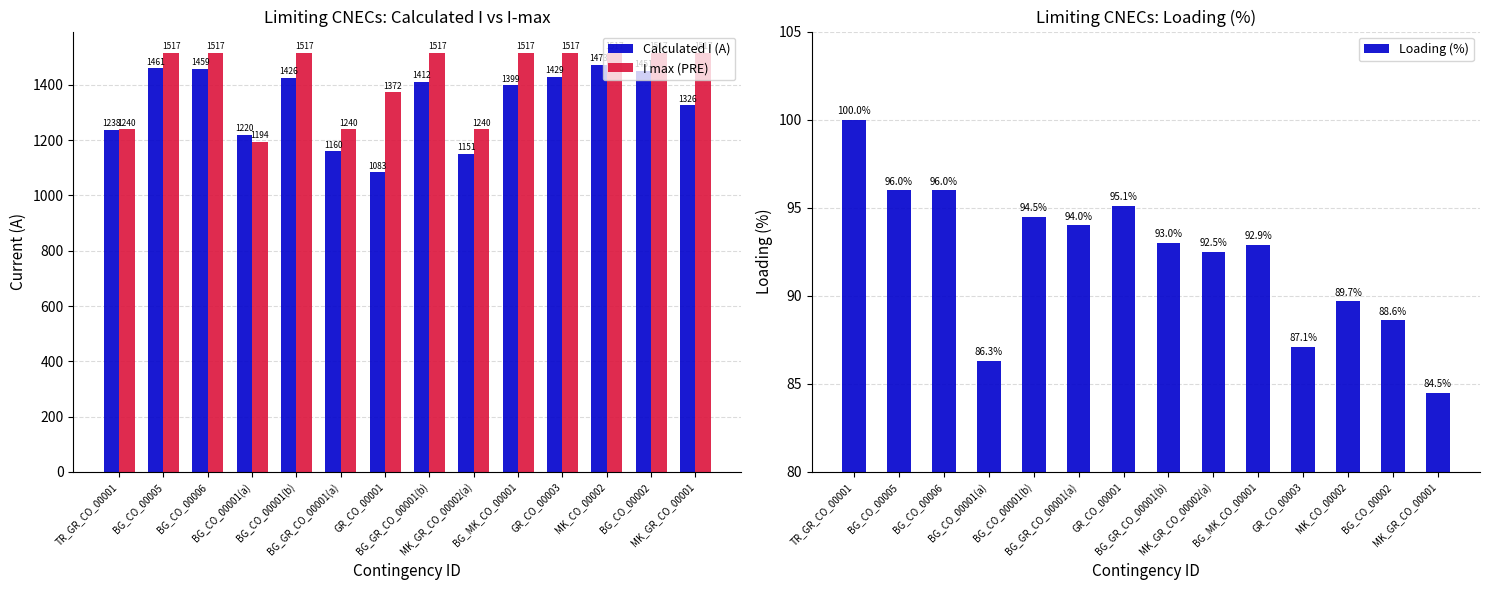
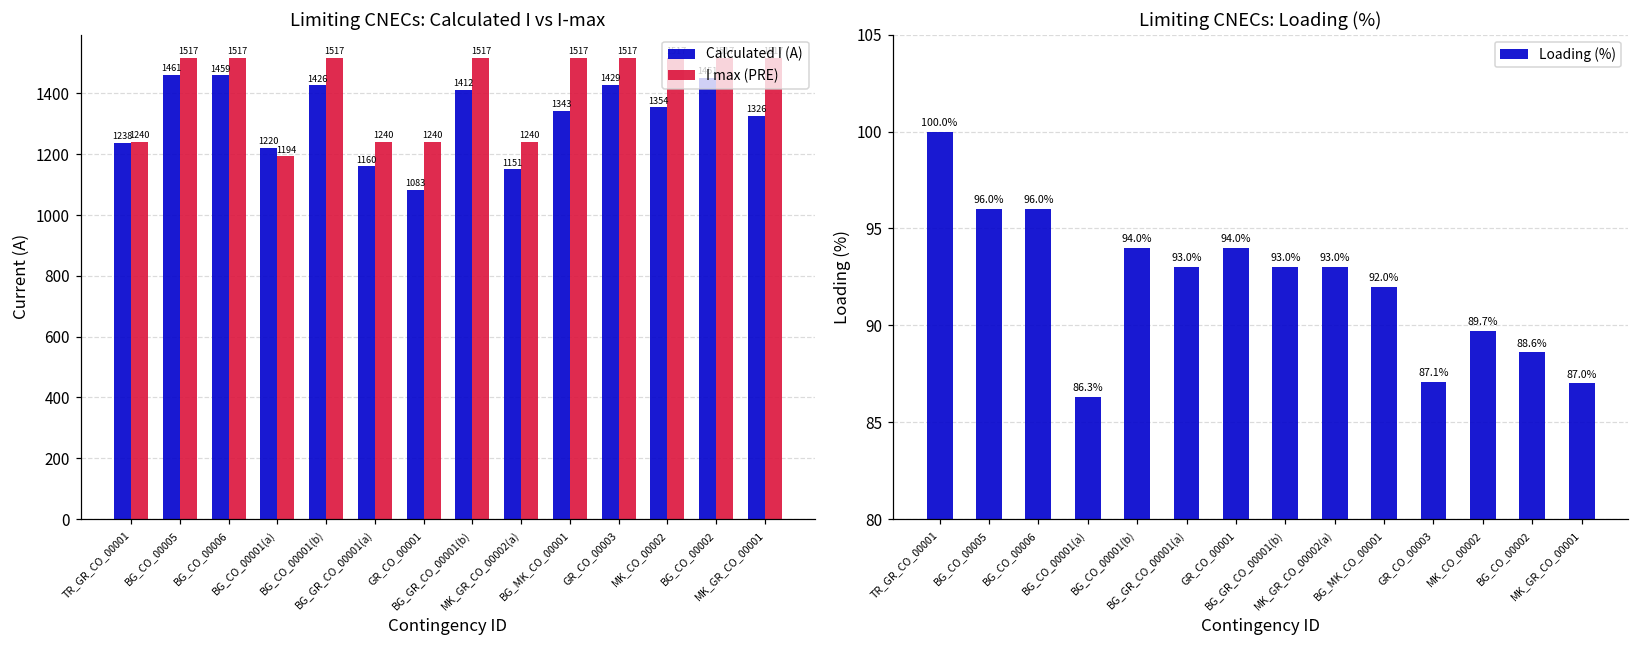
Limiting CNECs: Calculated I vs I-max, I max (PRE), GR_CO_00001: 1372 -> 1240
Limiting CNECs: Calculated I vs I-max, Calculated I (A), BG_MK_CO_00001: 1399 -> 1343
Limiting CNECs: Calculated I vs I-max, Calculated I (A), MK_CO_00002: 1470 -> 1350
Limiting CNECs: Loading (%), BG_CO_00001(b): 94.5% -> 94.0%
Limiting CNECs: Loading (%), BG_GR_CO_00001(a): 94.0% -> 93.0%
Limiting CNECs: Loading (%), GR_CO_00001: 95.1% -> 94.0%
Limiting CNECs: Loading (%), MK_GR_CO_00002(a): 92.5% -> 93.0%
Limiting CNECs: Loading (%), BG_MK_CO_00001: 92.9% -> 92.0%
Limiting CNECs: Loading (%), MK_GR_CO_00001: 84.5% -> 87.0%
